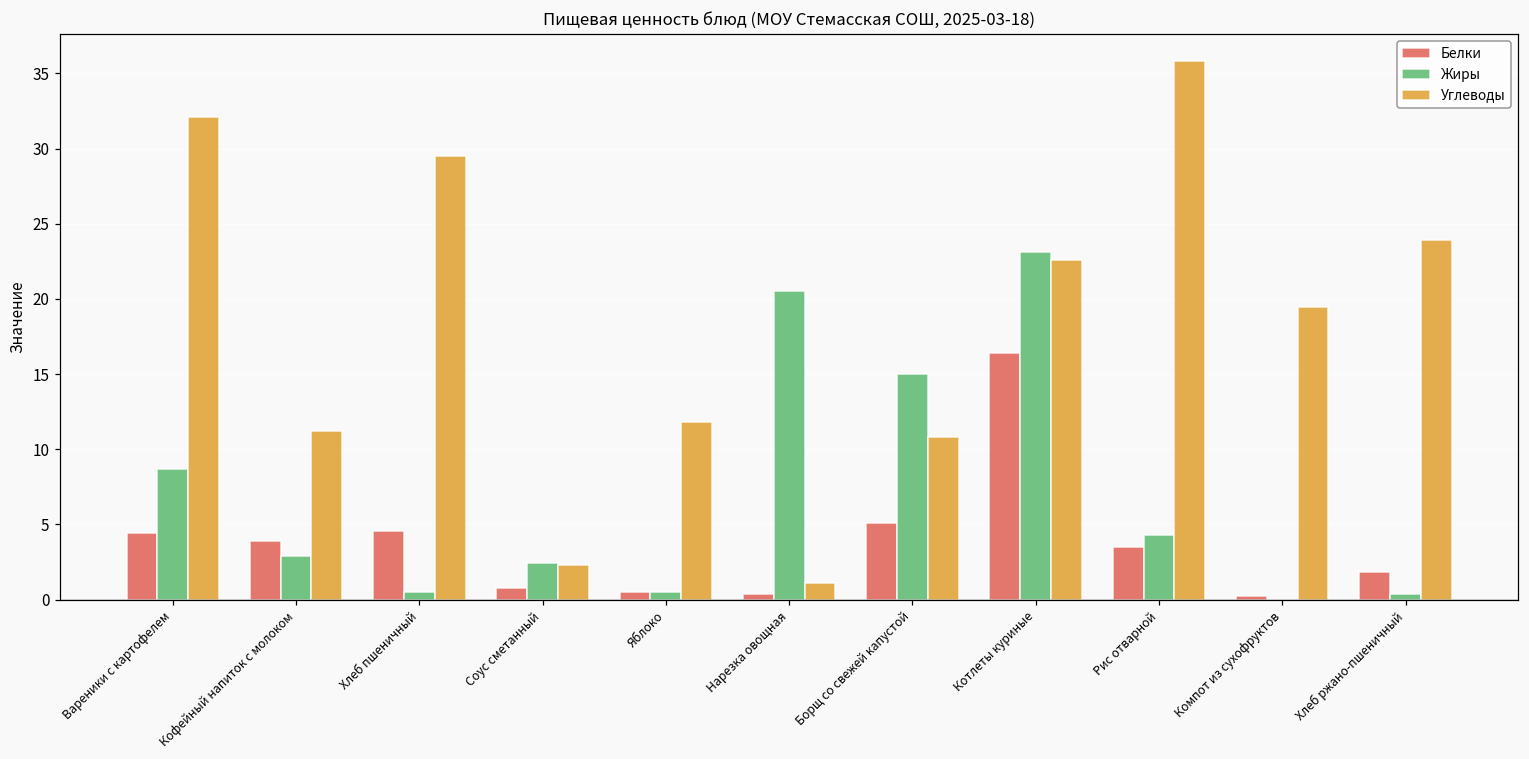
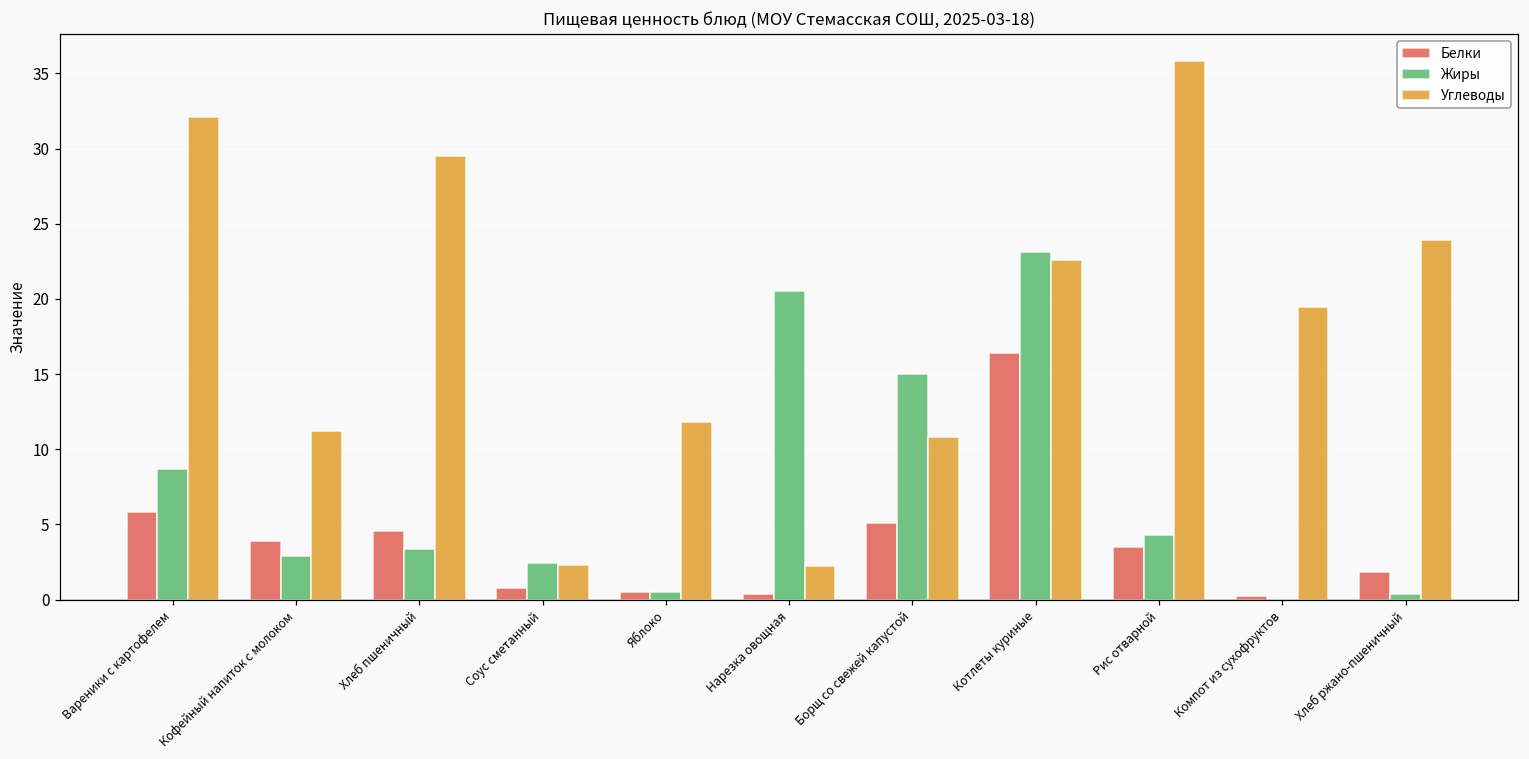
Белки, Вареники с картофелем: 4.4 -> 5.8
Жиры, Хлеб пшеничный: 0.5 -> 3.3
Углеводы, Нарезка овощная: 1.1 -> 2.2
